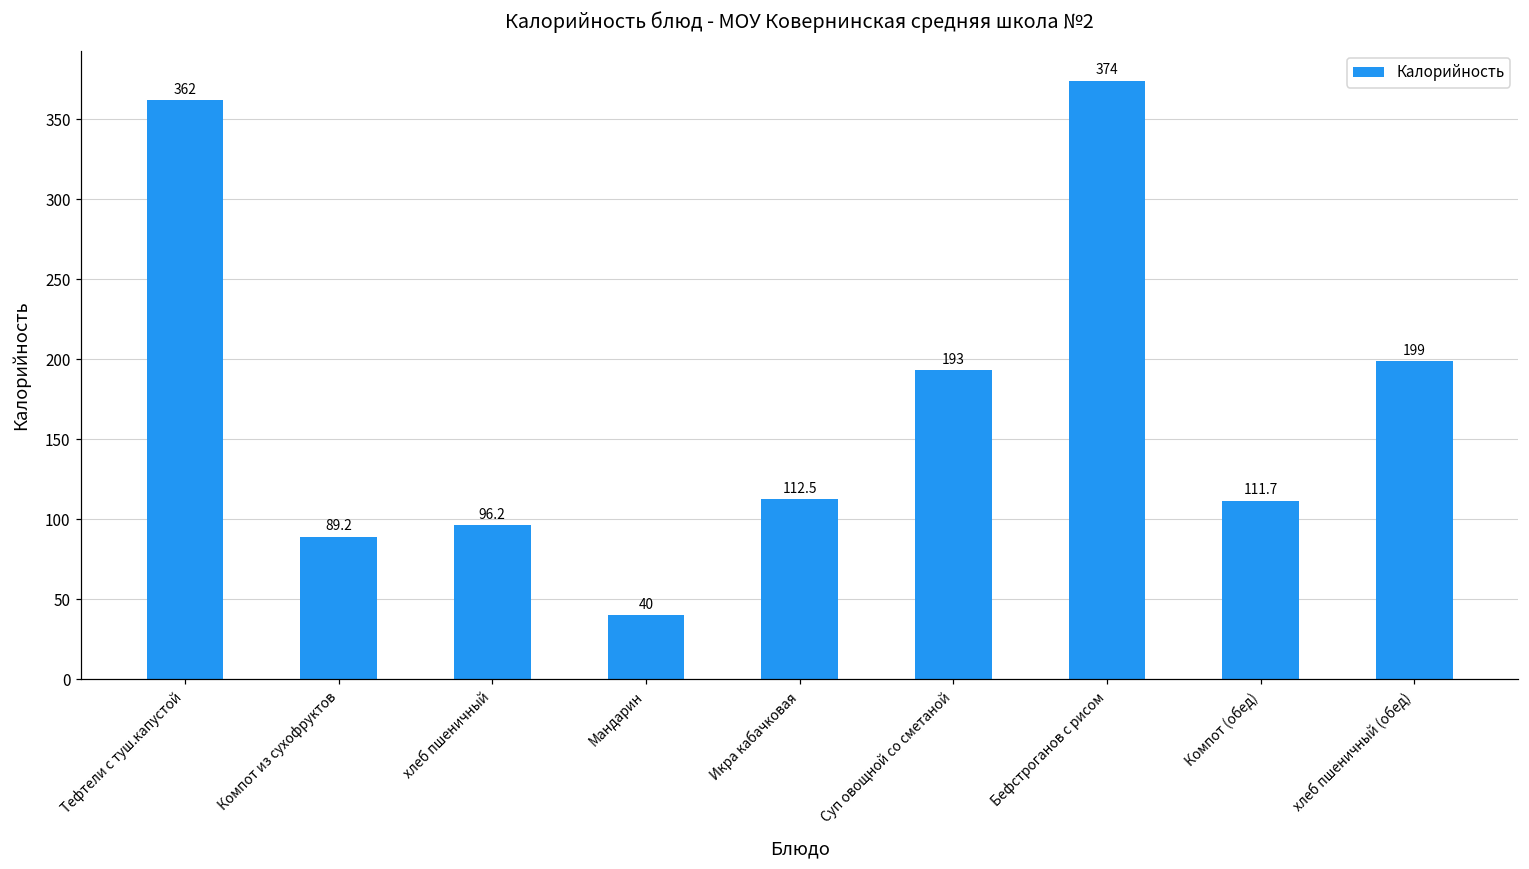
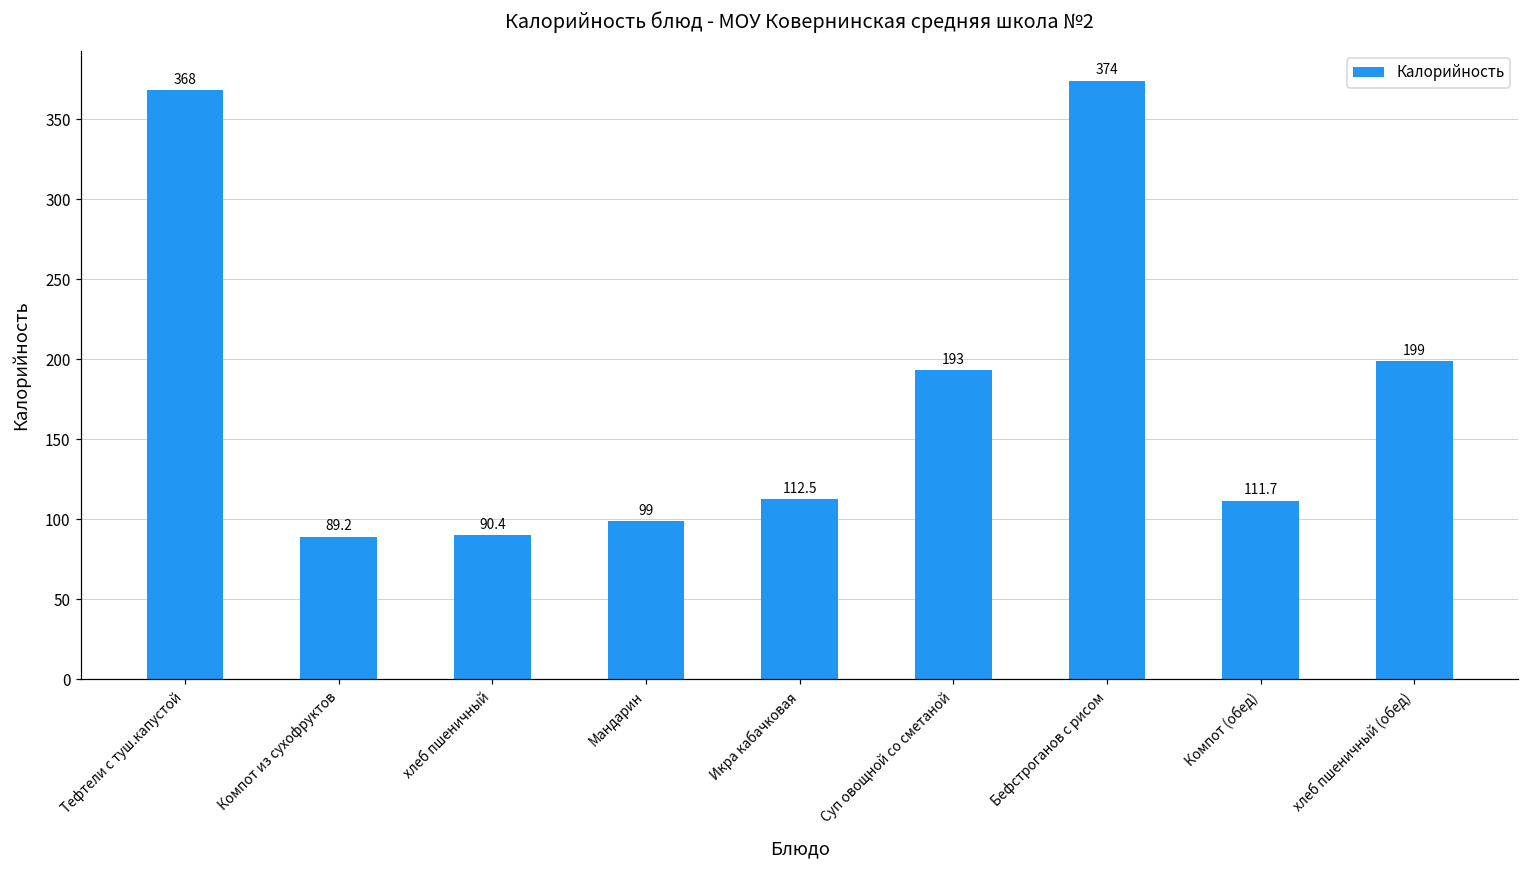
Тефтели с туш.капустой: 362 -> 368
хлеб пшеничный: 96.2 -> 90.4
Мандарин: 40 -> 99
